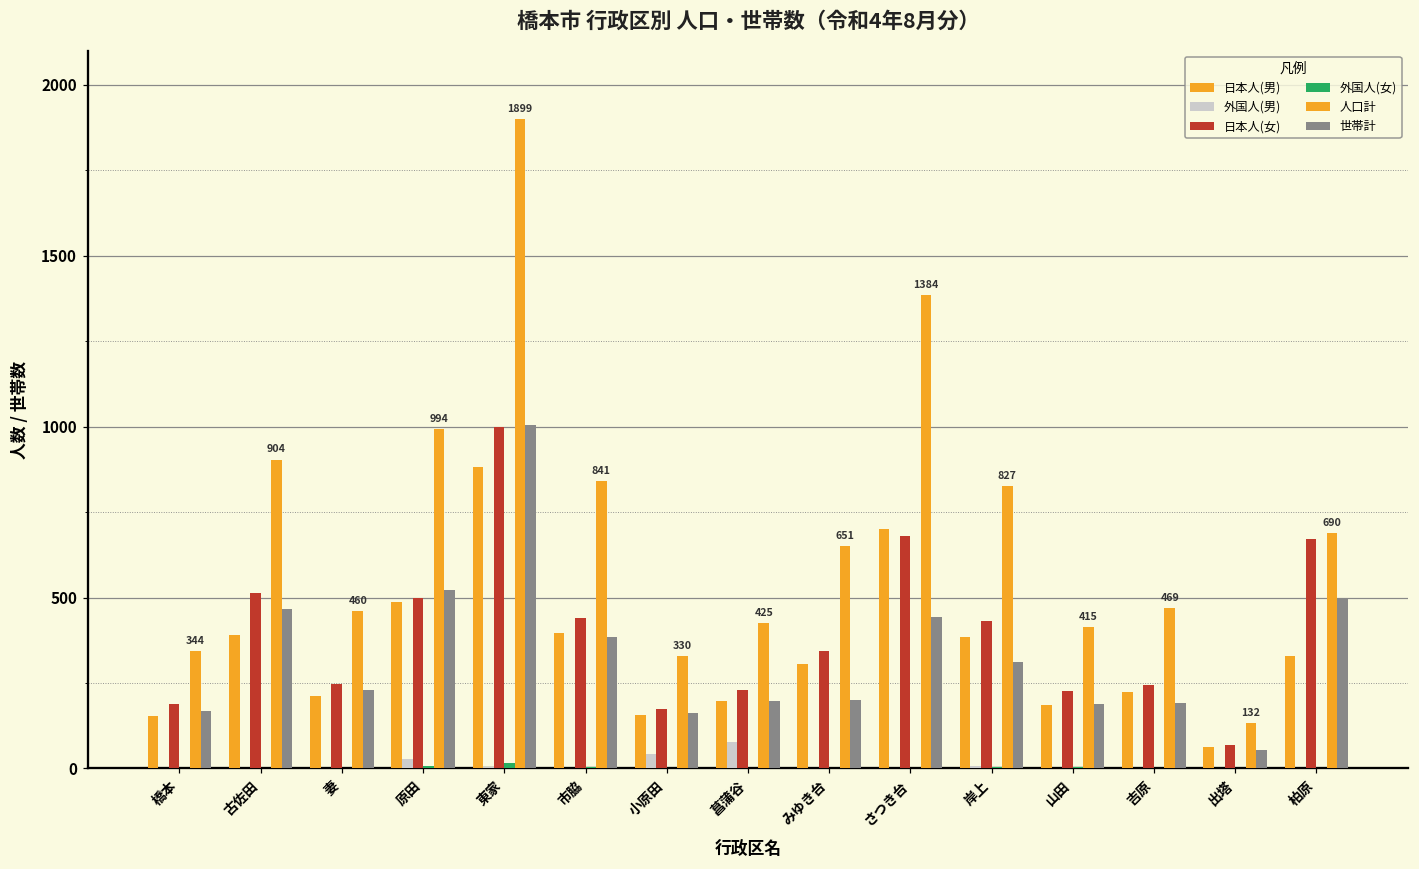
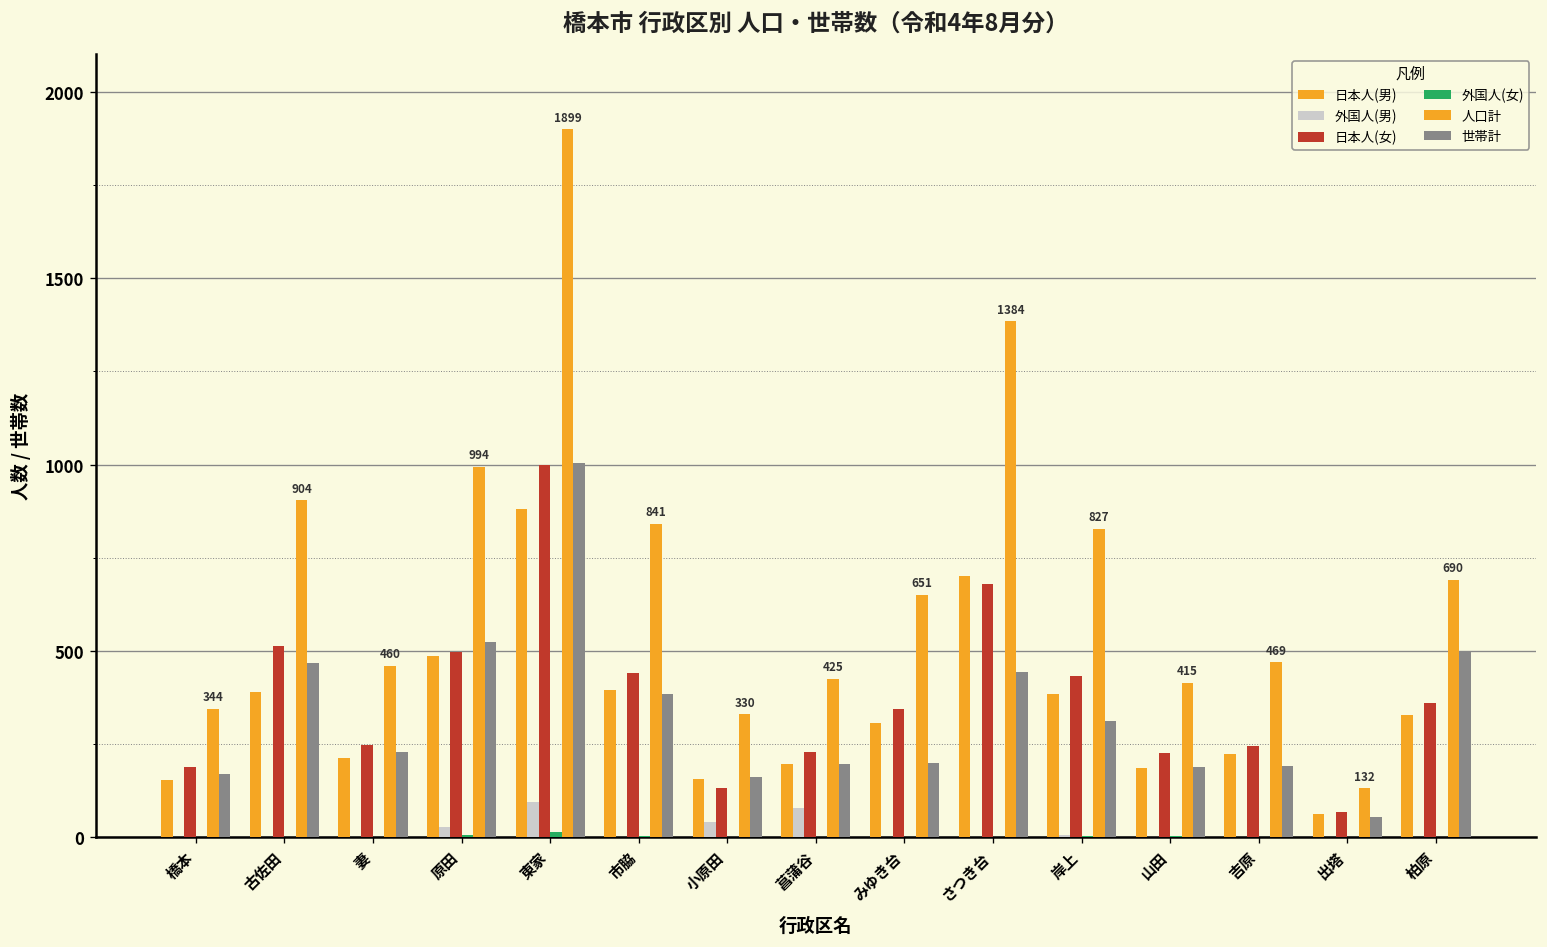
外国人(男), 東家: 0 -> 100
日本人(女), 小原田: 170 -> 130
日本人(女), 柏原: 670 -> 360
